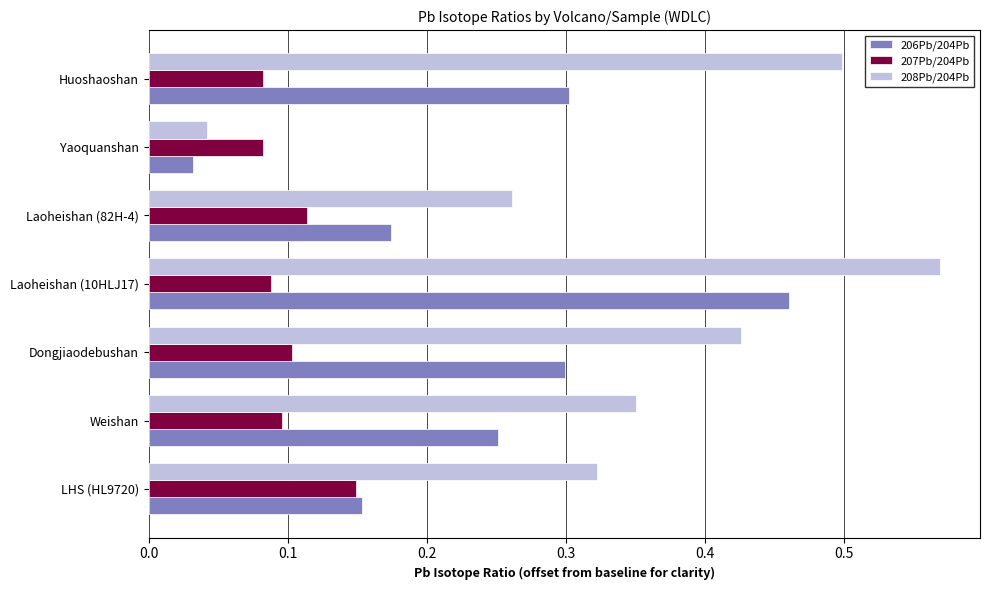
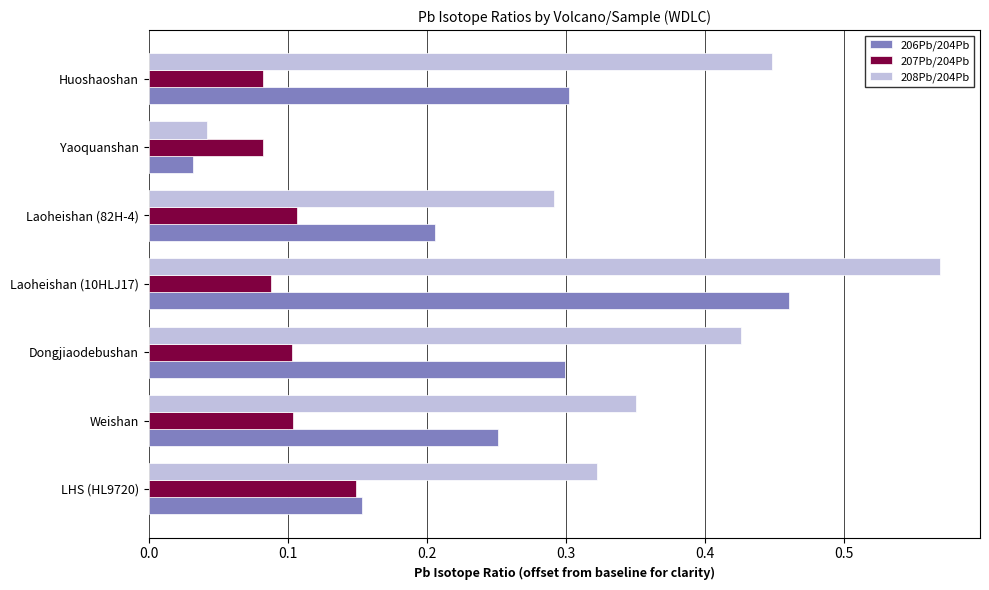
208Pb/204Pb, Huoshaoshan: 0.498 -> 0.448
208Pb/204Pb, Laoheishan (82H-4): 0.261 -> 0.291
207Pb/204Pb, Laoheishan (82H-4): 0.114 -> 0.107
206Pb/204Pb, Laoheishan (82H-4): 0.174 -> 0.206
207Pb/204Pb, Weishan: 0.096 -> 0.104
